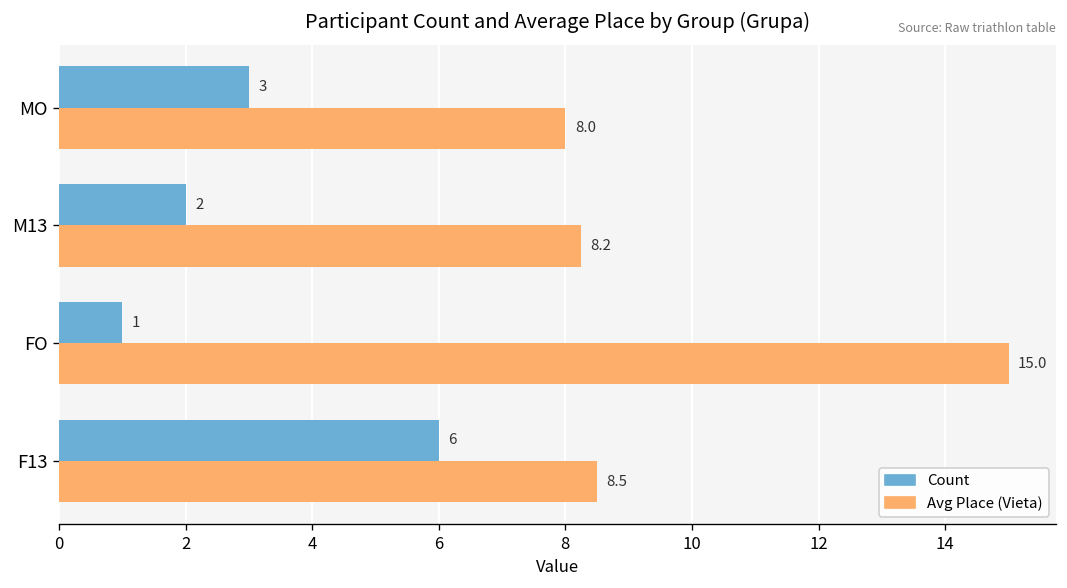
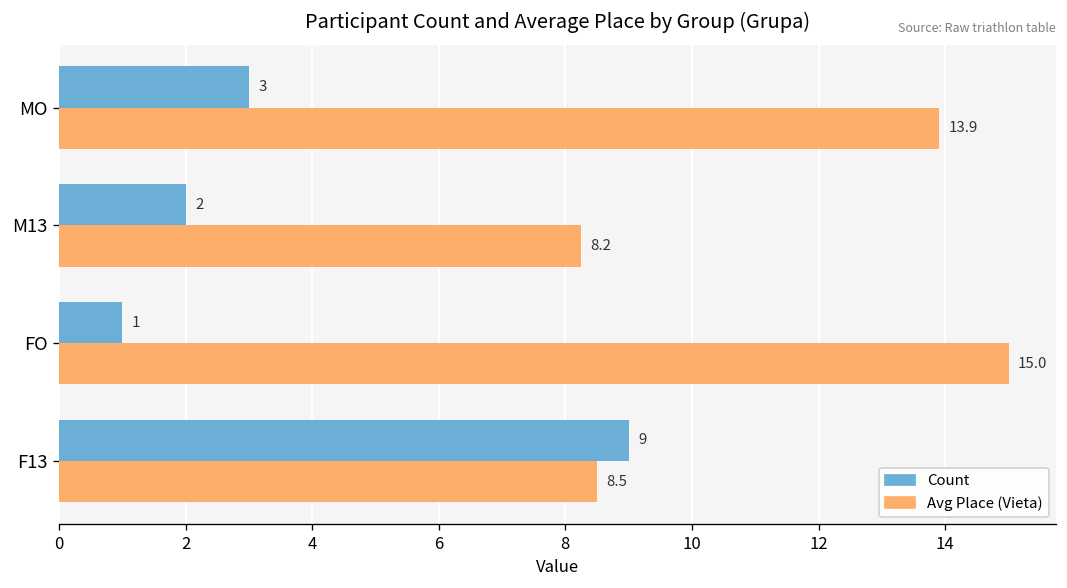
Avg Place (Vieta), MO: 8.0 -> 13.9
Count, F13: 6 -> 9
